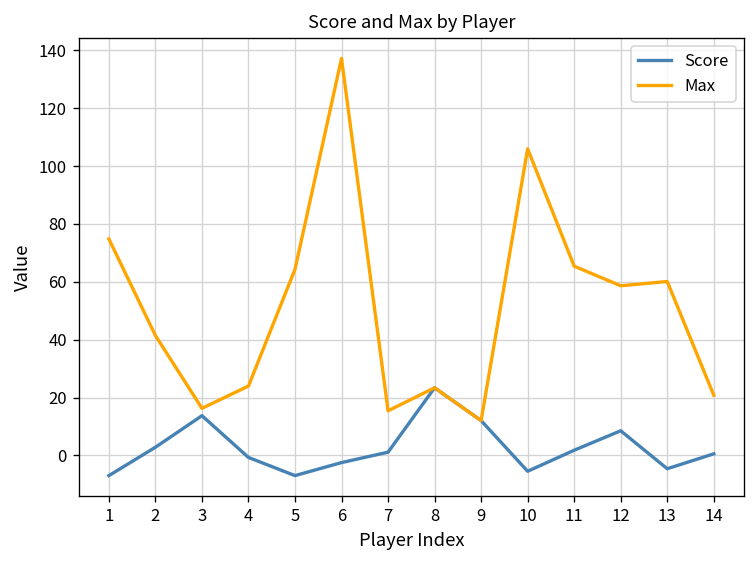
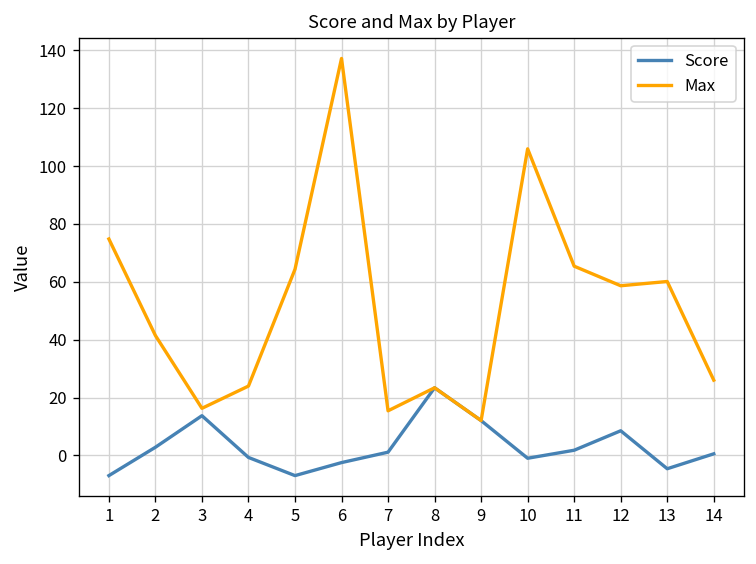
Score, 10: -6 -> -1
Max, 14: 21 -> 26
